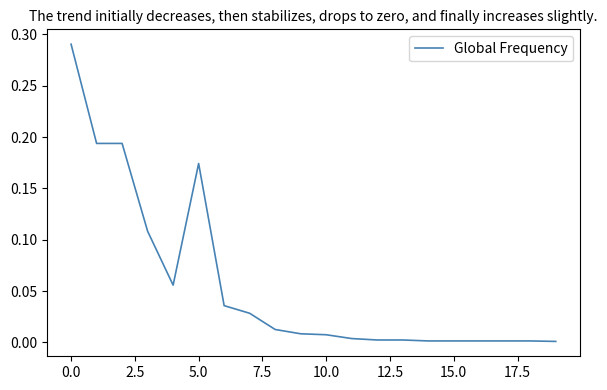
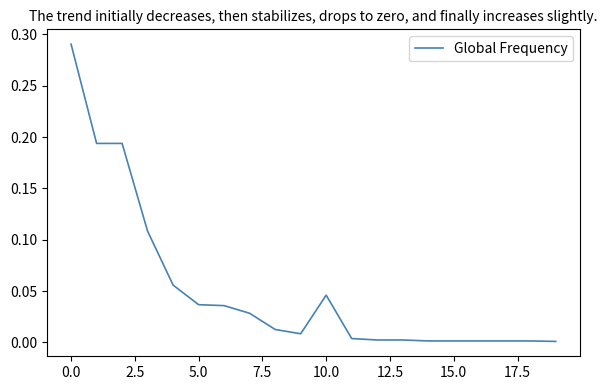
5.0: 0.174 -> 0.037
10.0: 0.007 -> 0.046
